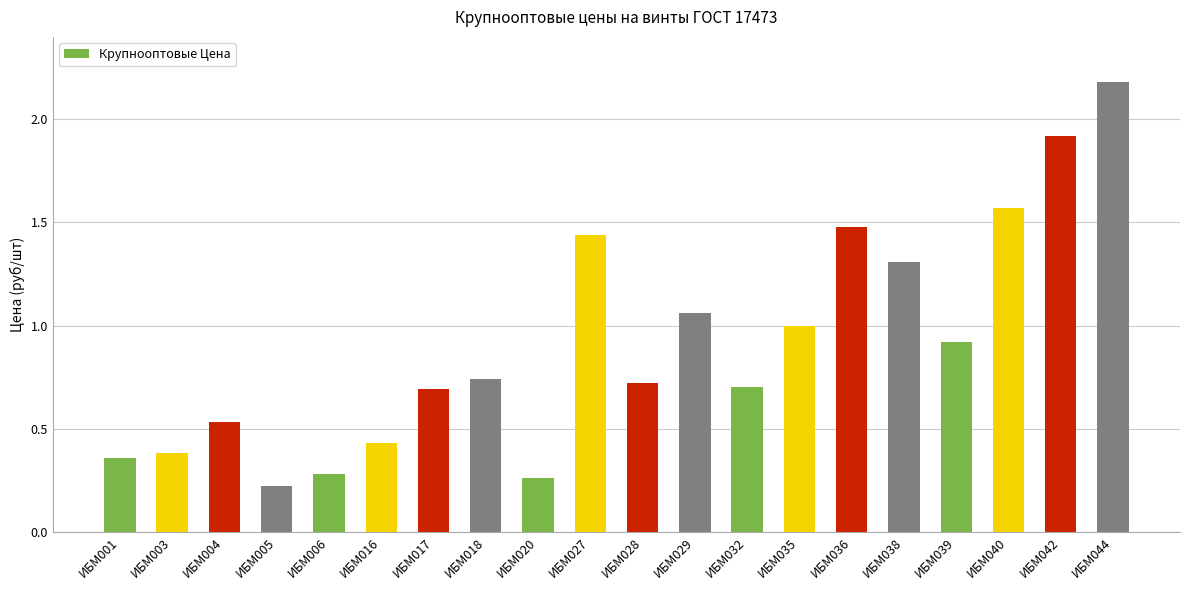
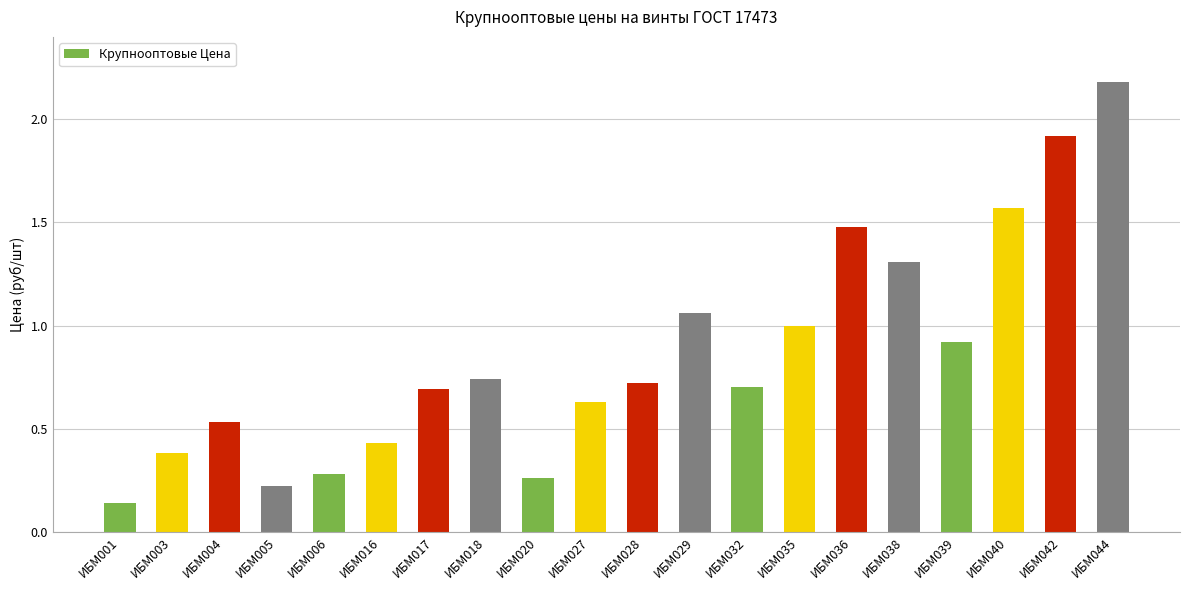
ИБМ001: 0.36 -> 0.14
ИБМ027: 1.44 -> 0.63
